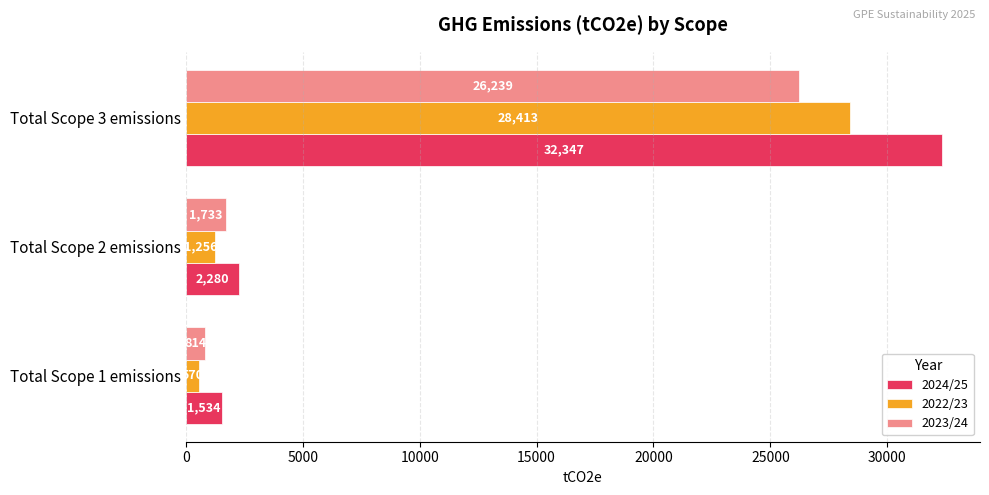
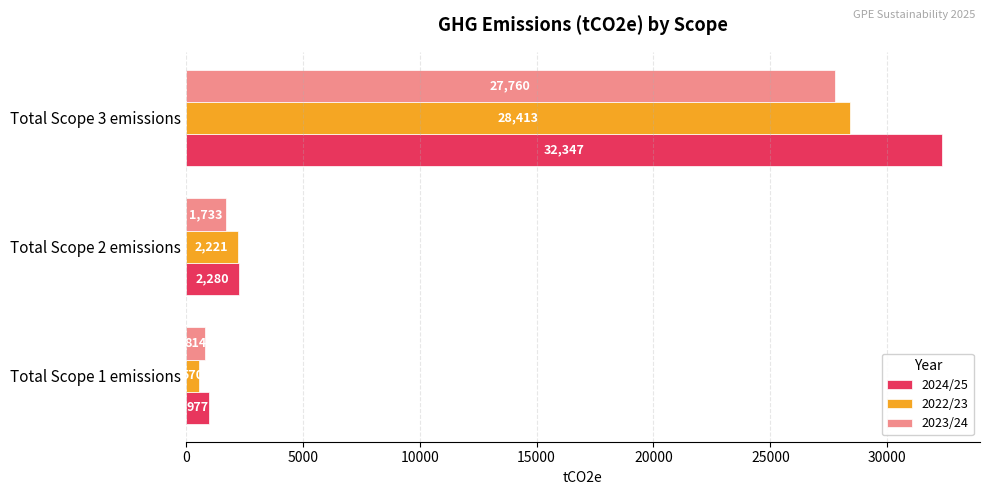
2023/24, Total Scope 3 emissions: 26,239 -> 27,760
2022/23, Total Scope 2 emissions: 1,256 -> 2,221
2024/25, Total Scope 1 emissions: 1,534 -> 977
